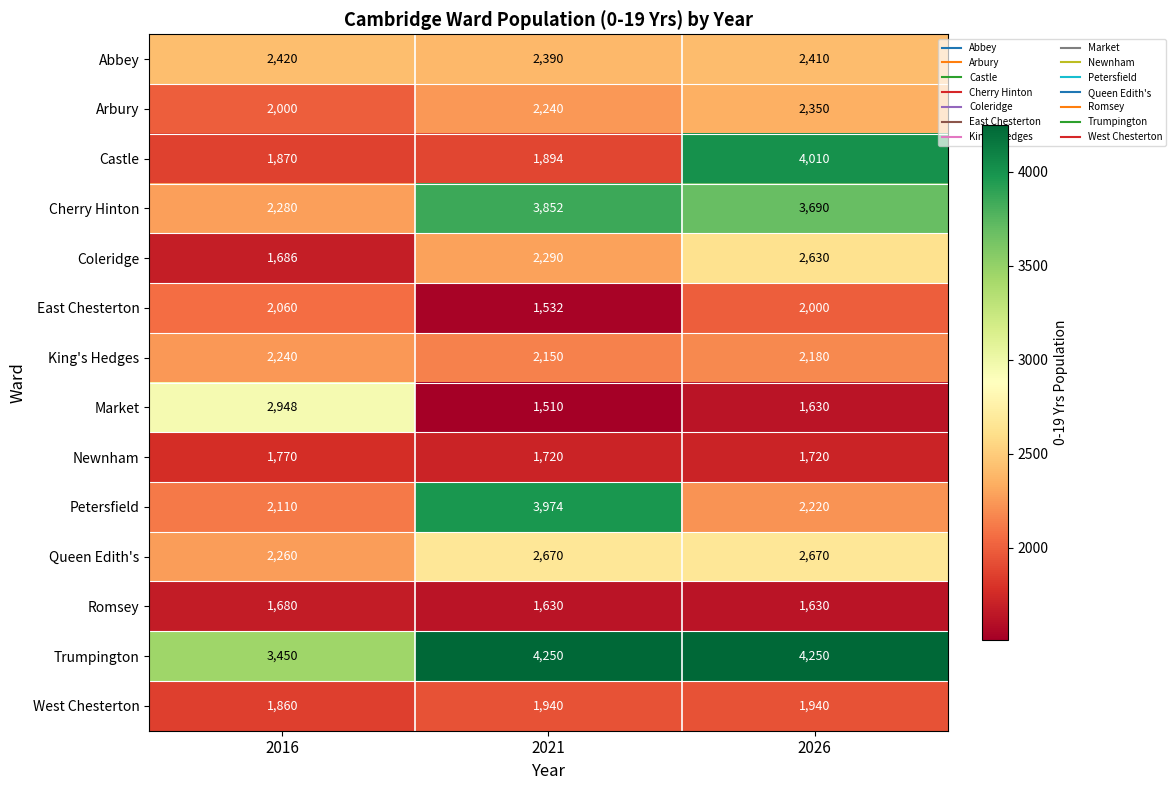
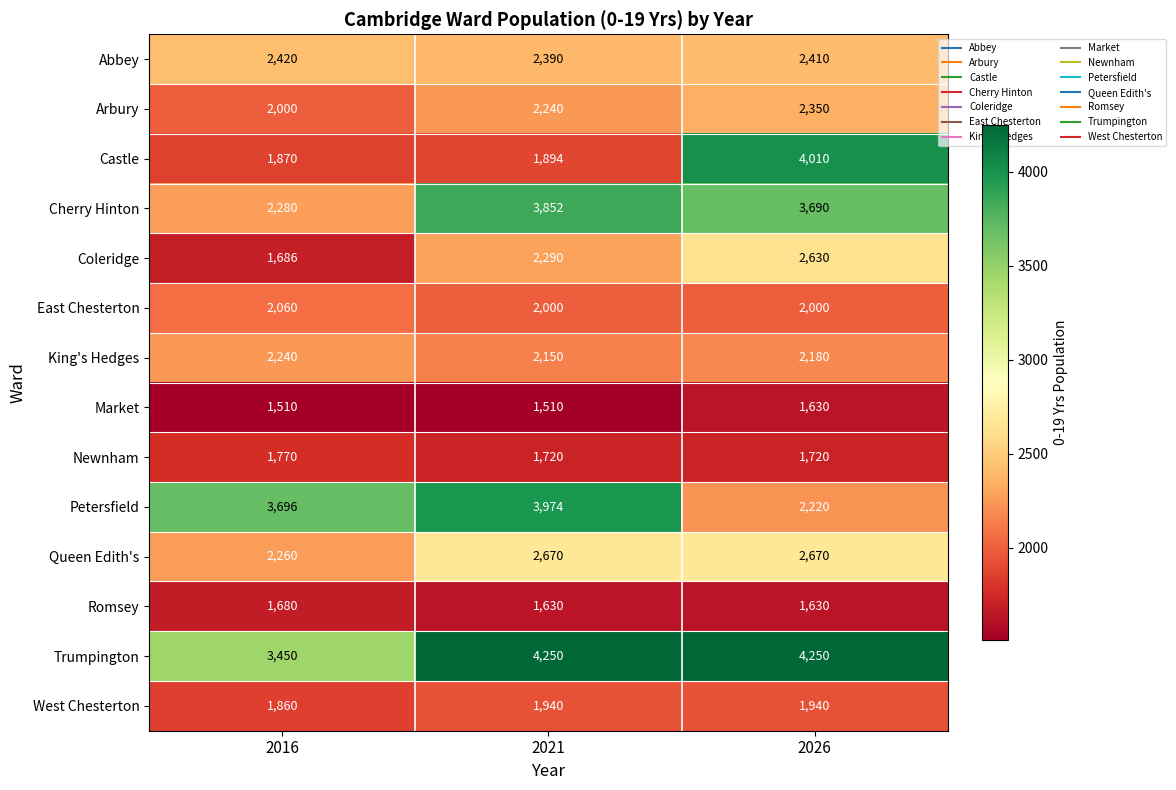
East Chesterton, 2021: 1,532 -> 2,000
Market, 2016: 2,948 -> 1,510
Petersfield, 2016: 2,110 -> 3,696
